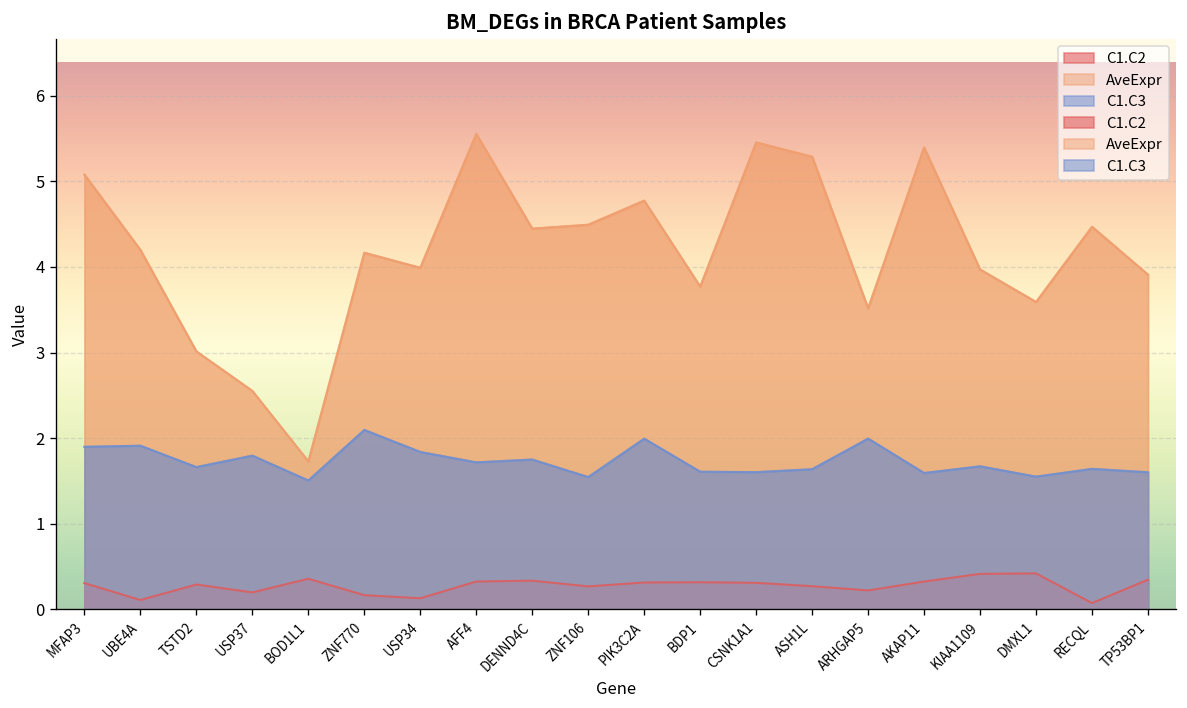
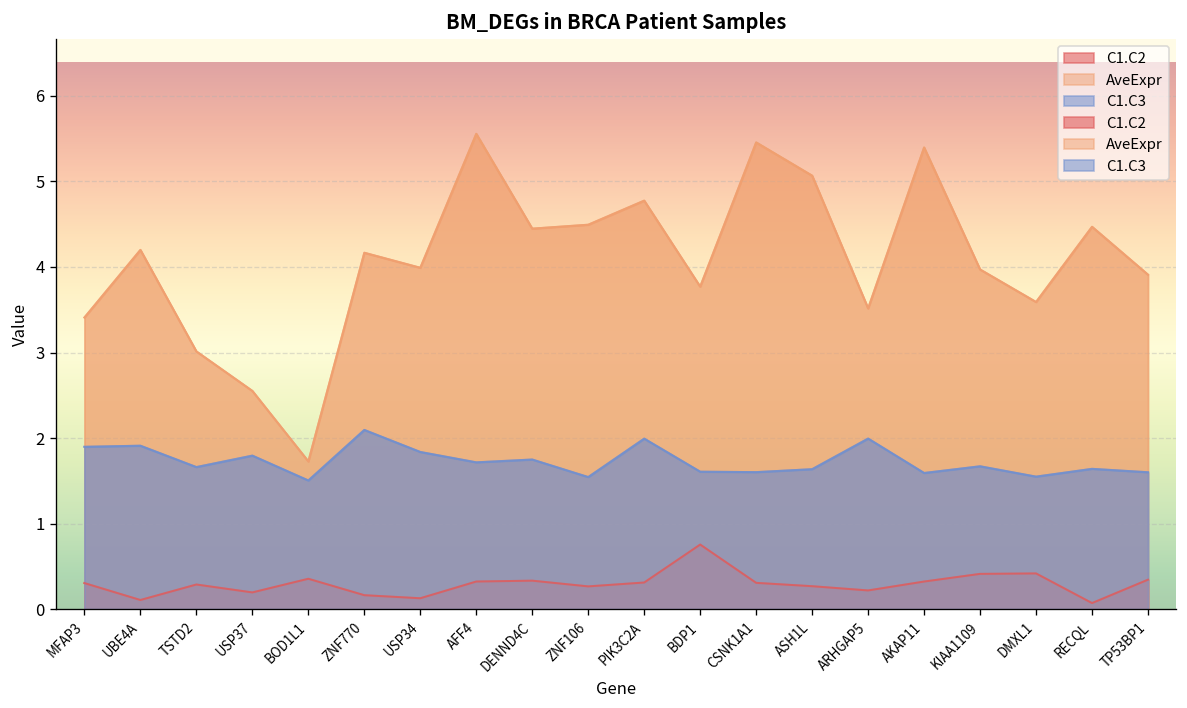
AveExpr, MFAP3: 5.1 -> 3.4
C1.C2, BDP1: 0.3 -> 0.8
AveExpr, ASH1L: 5.3 -> 5.1
